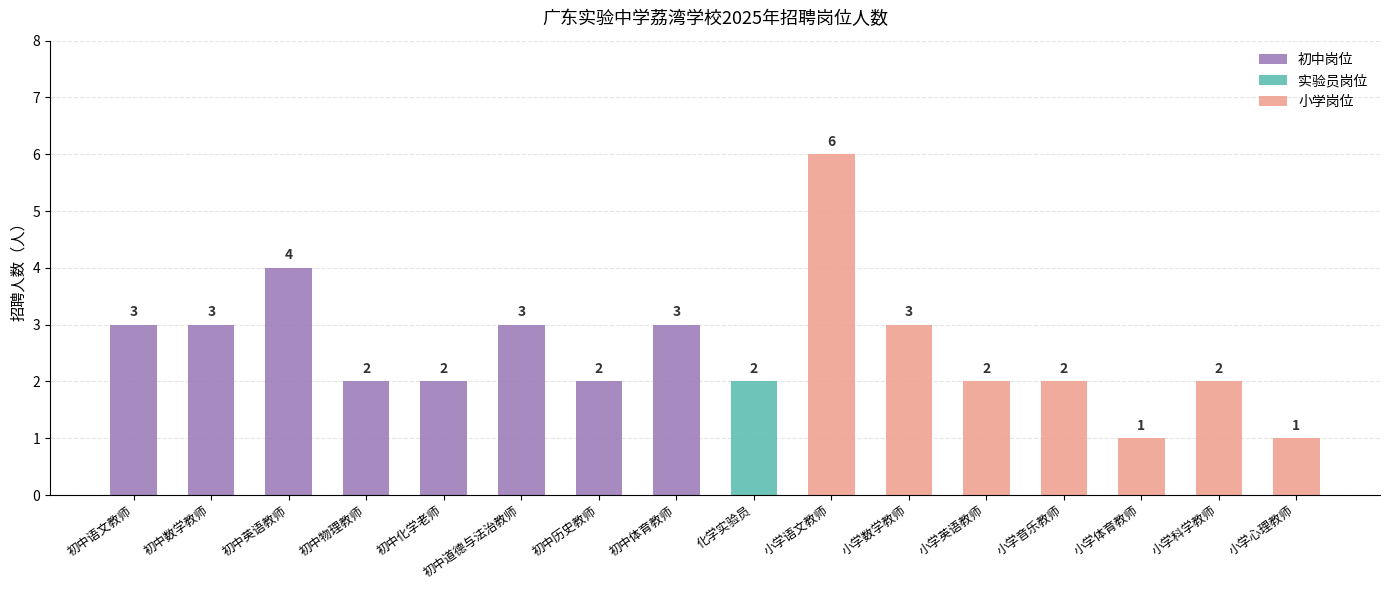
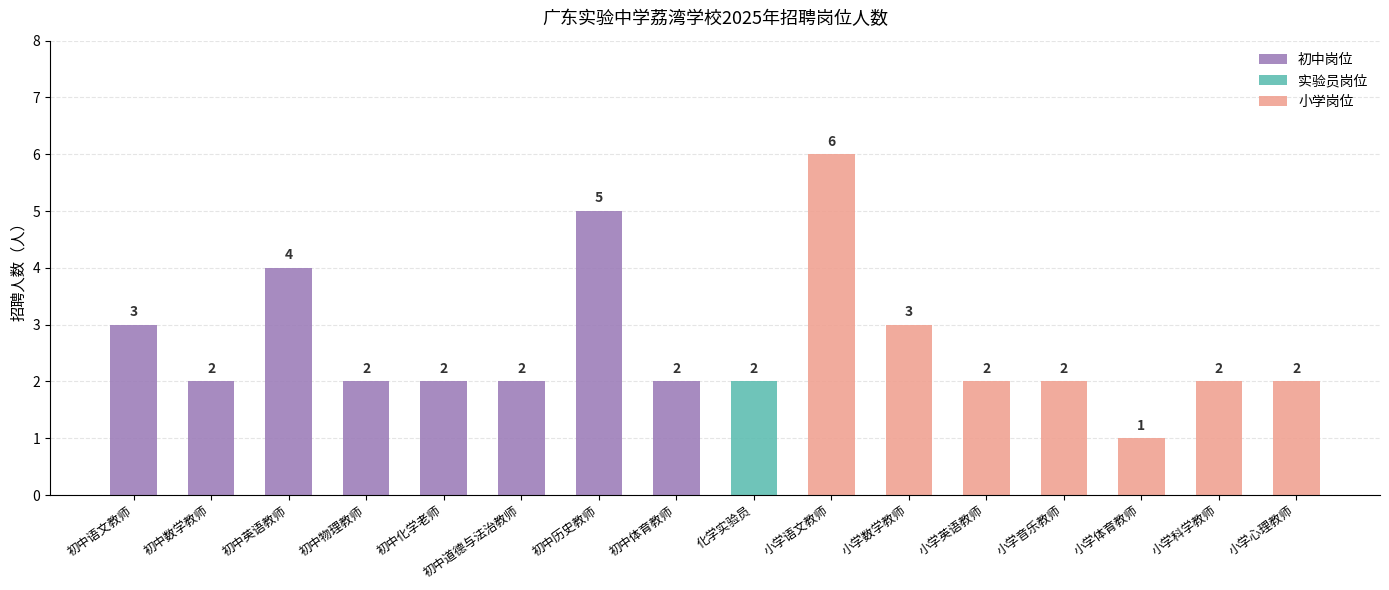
初中数学教师: 3 -> 2
初中道德与法治教师: 3 -> 2
初中历史教师: 2 -> 5
初中体育教师: 3 -> 2
小学心理教师: 1 -> 2
